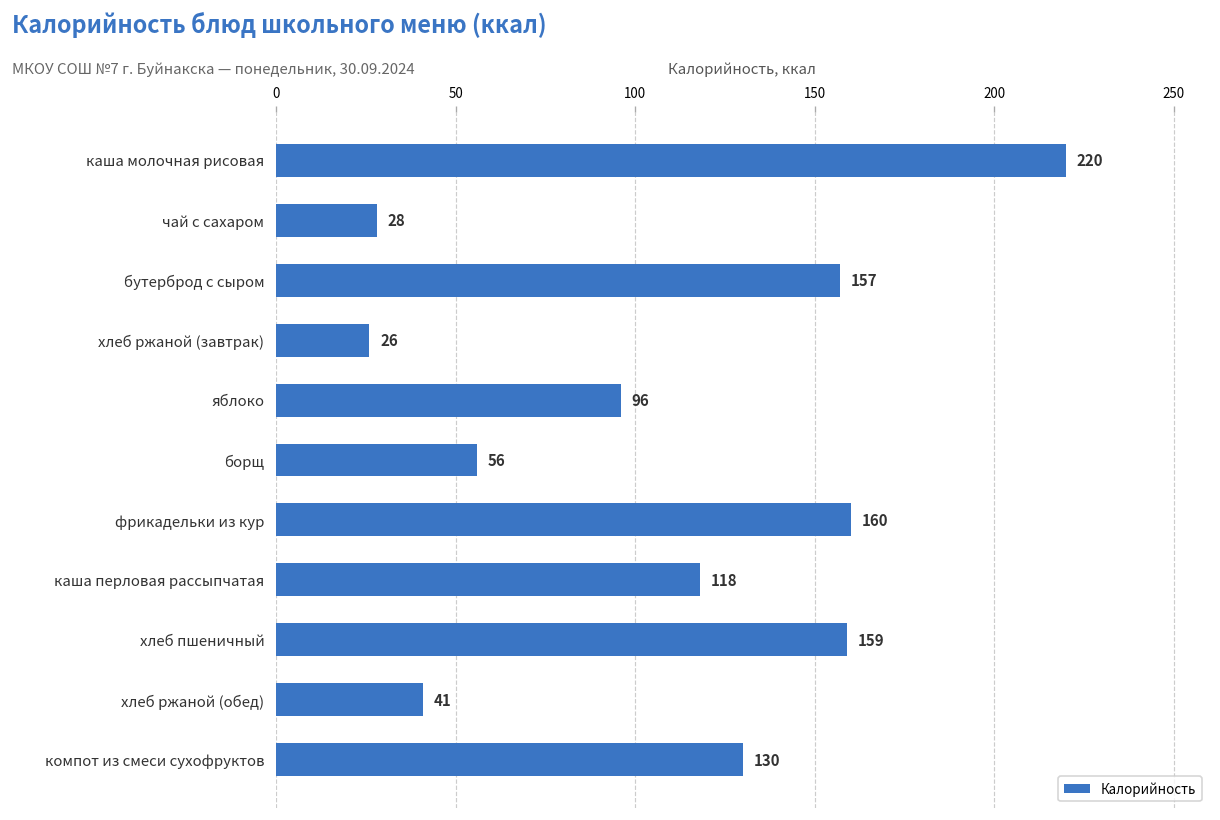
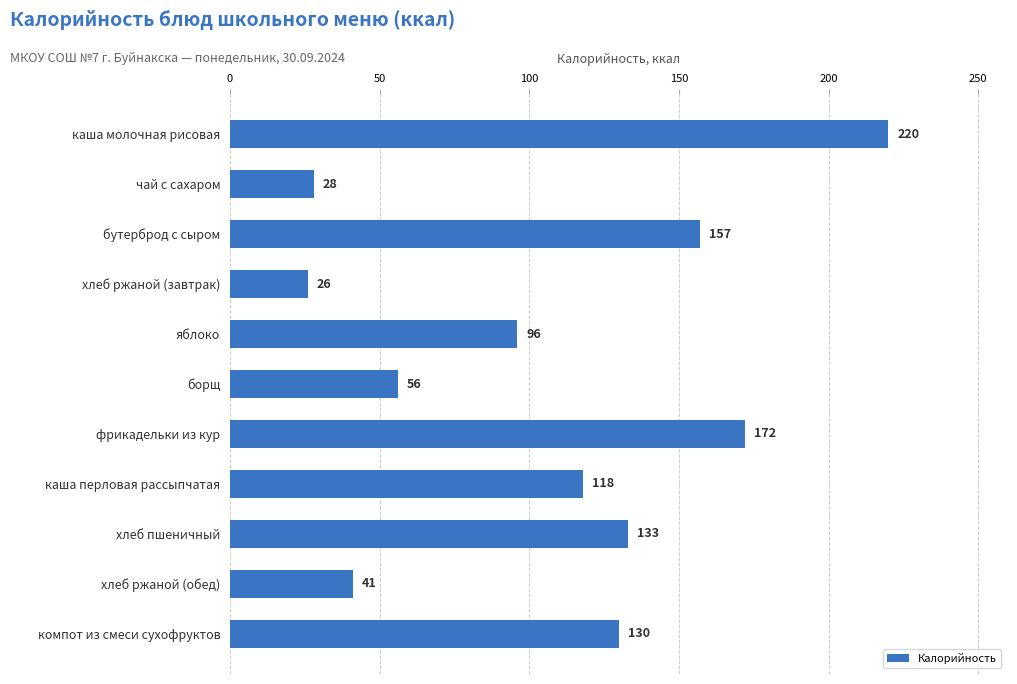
фрикадельки из кур: 160 -> 172
хлеб пшеничный: 159 -> 133
